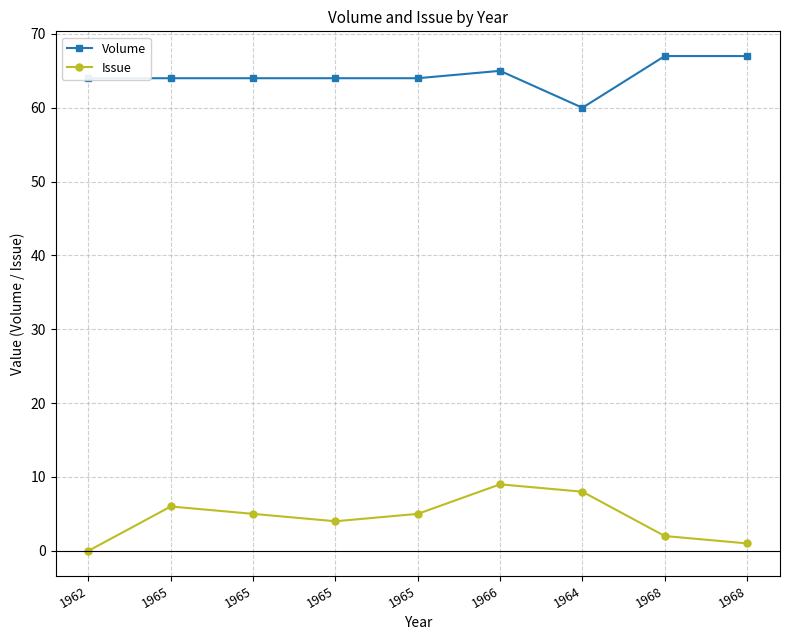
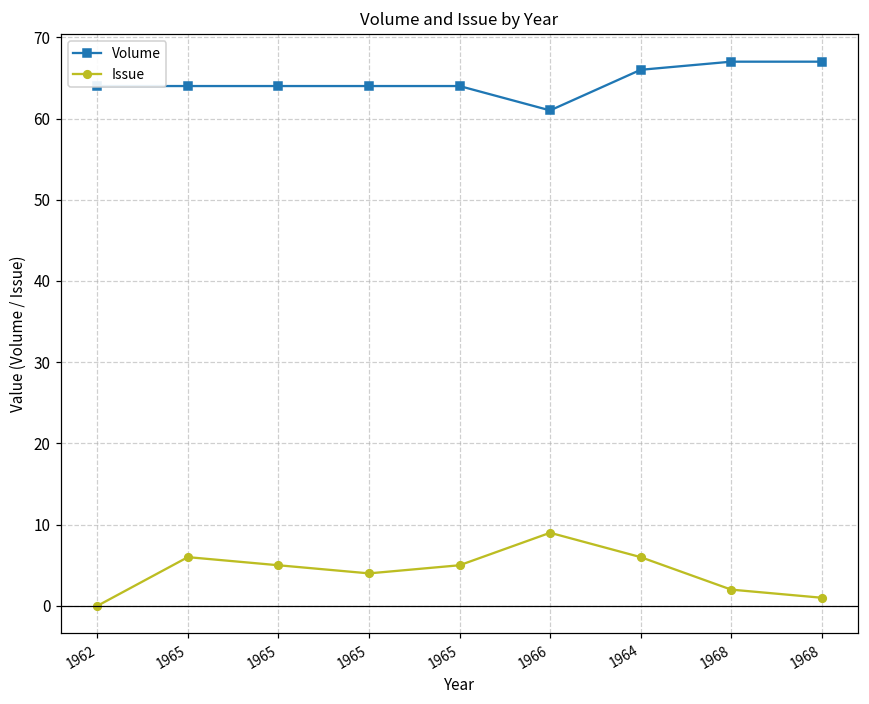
Volume, 1966: 65 -> 61
Volume, 1964: 60 -> 66
Issue, 1964: 8 -> 6
